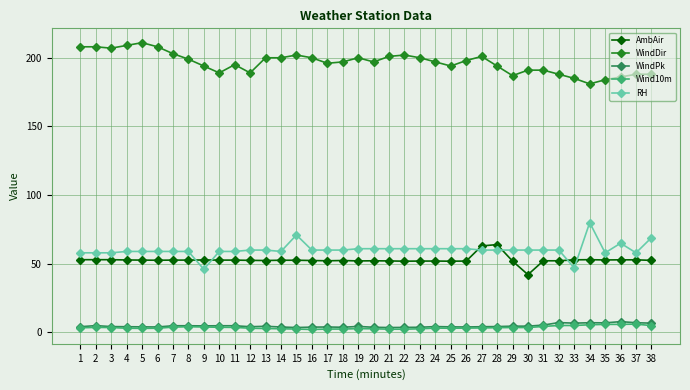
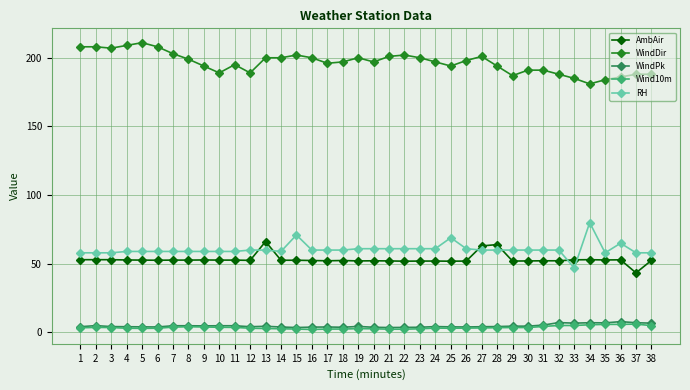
RH, 9: 46 -> 59
AmbAir, 13: 52 -> 66
RH, 25: 61 -> 69
AmbAir, 30: 42 -> 52
AmbAir, 37: 53 -> 43
RH, 38: 69 -> 58
